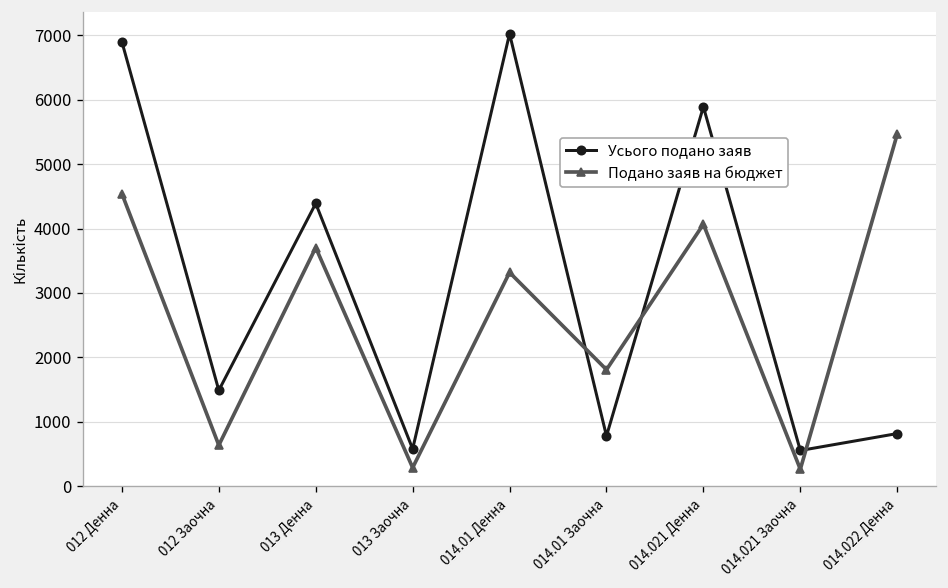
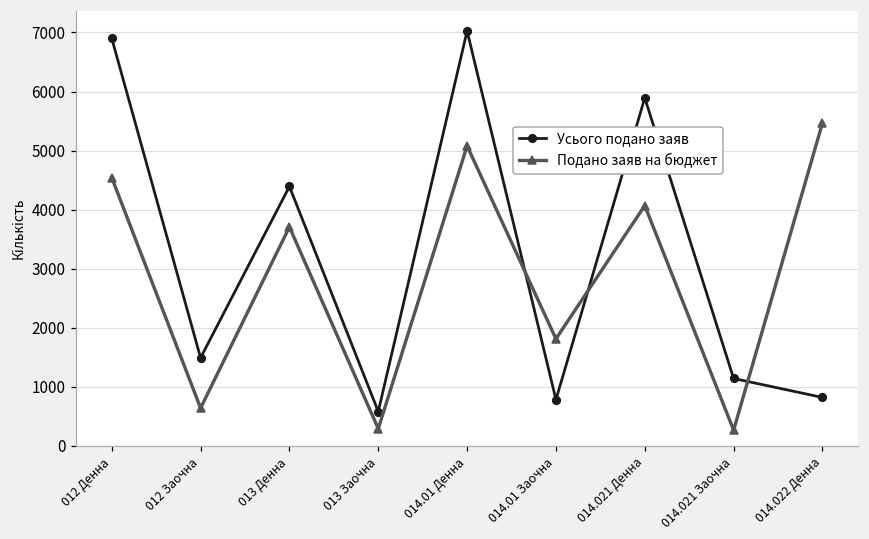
Подано заяв на бюджет, 014.01 Денна: 3300 -> 5100
Усього подано заяв, 014.021 Заочна: 600 -> 1100
